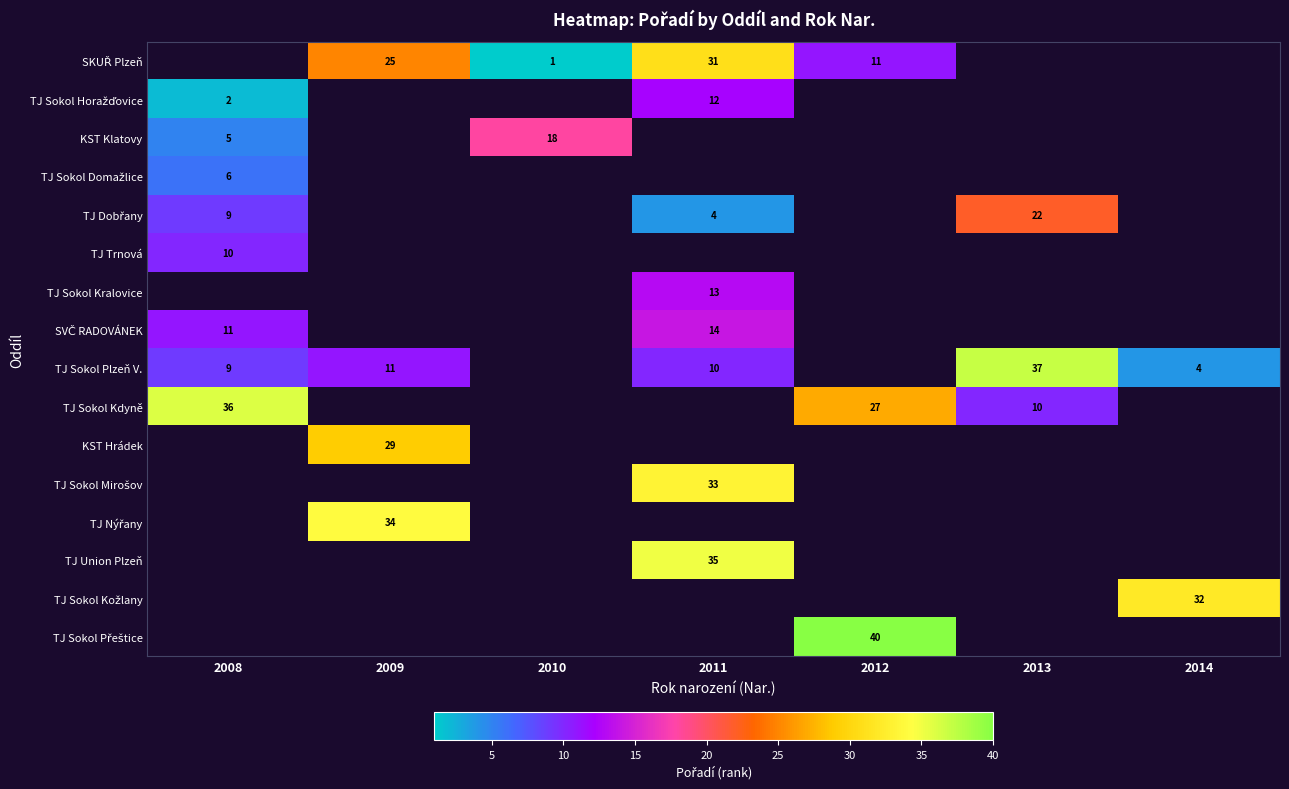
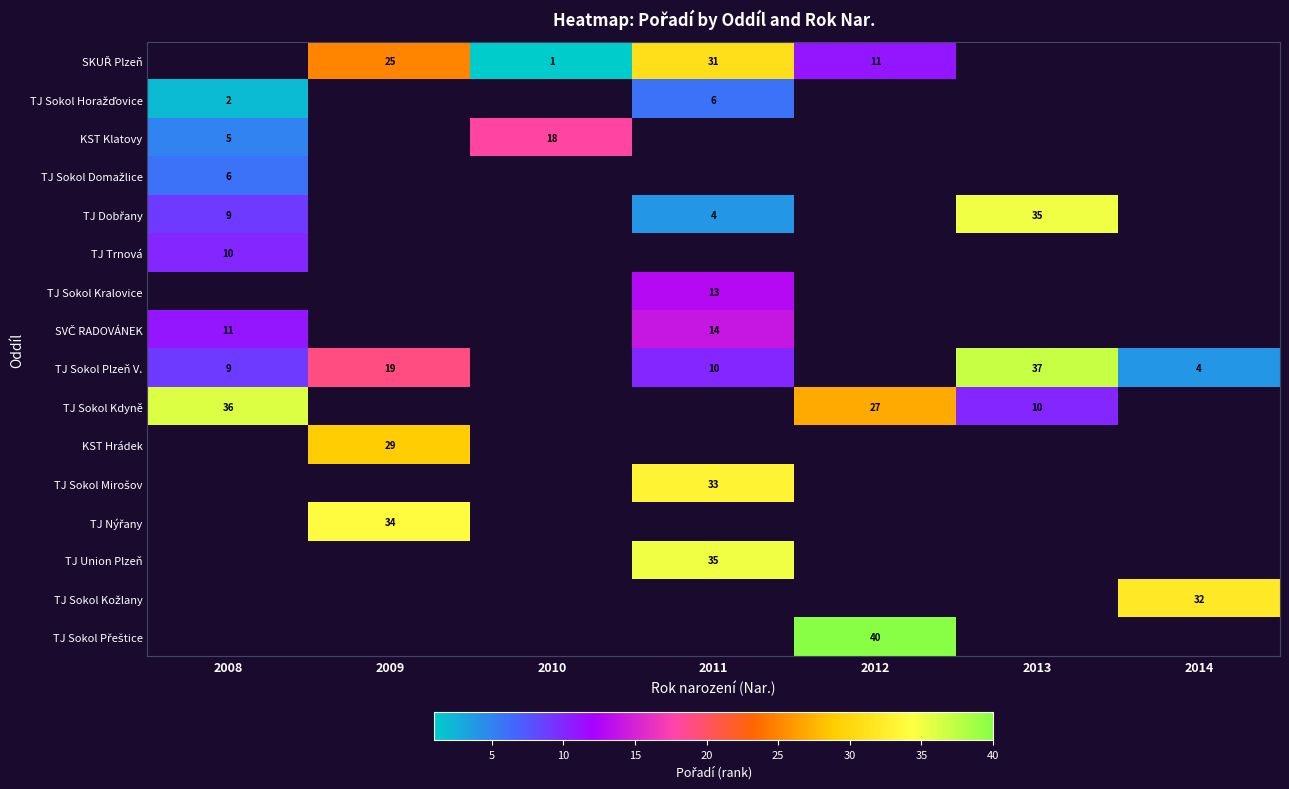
TJ Sokol Horažďovice, 2011: 12 -> 6
TJ Dobřany, 2013: 22 -> 35
TJ Sokol Plzeň V., 2009: 11 -> 19
